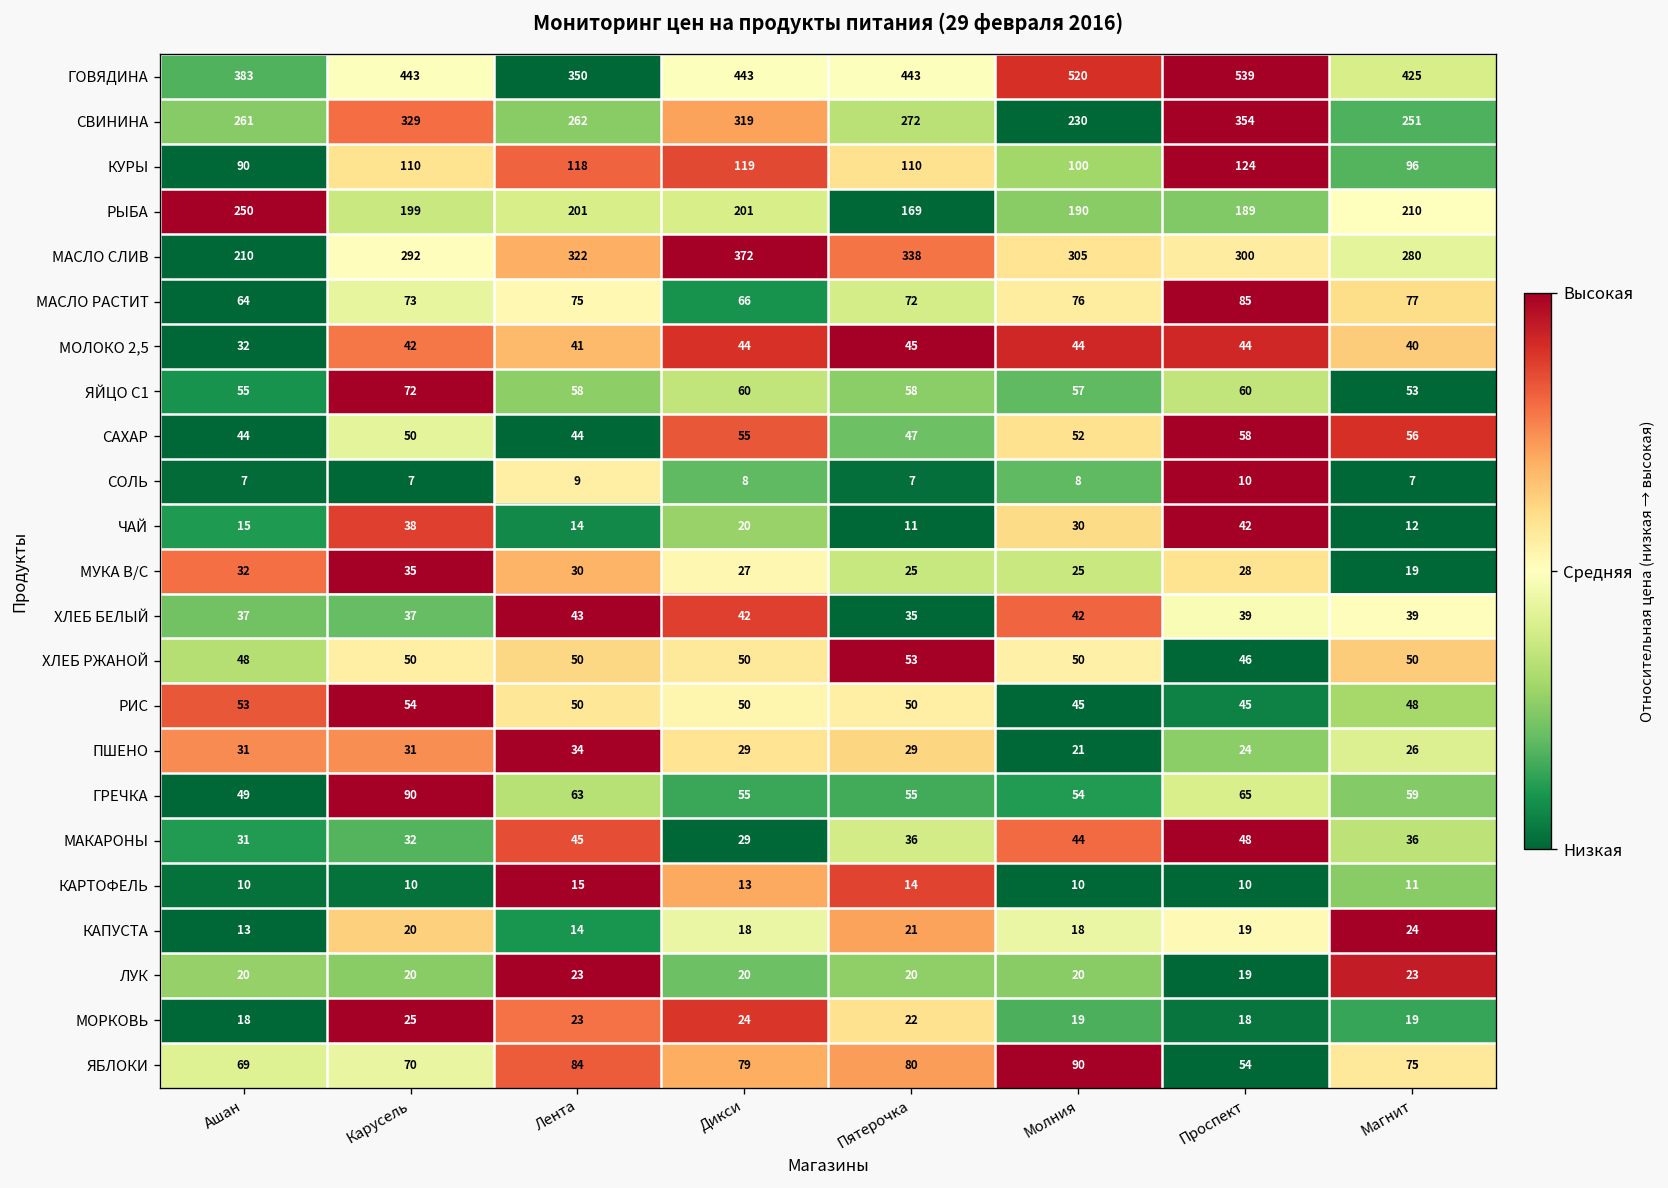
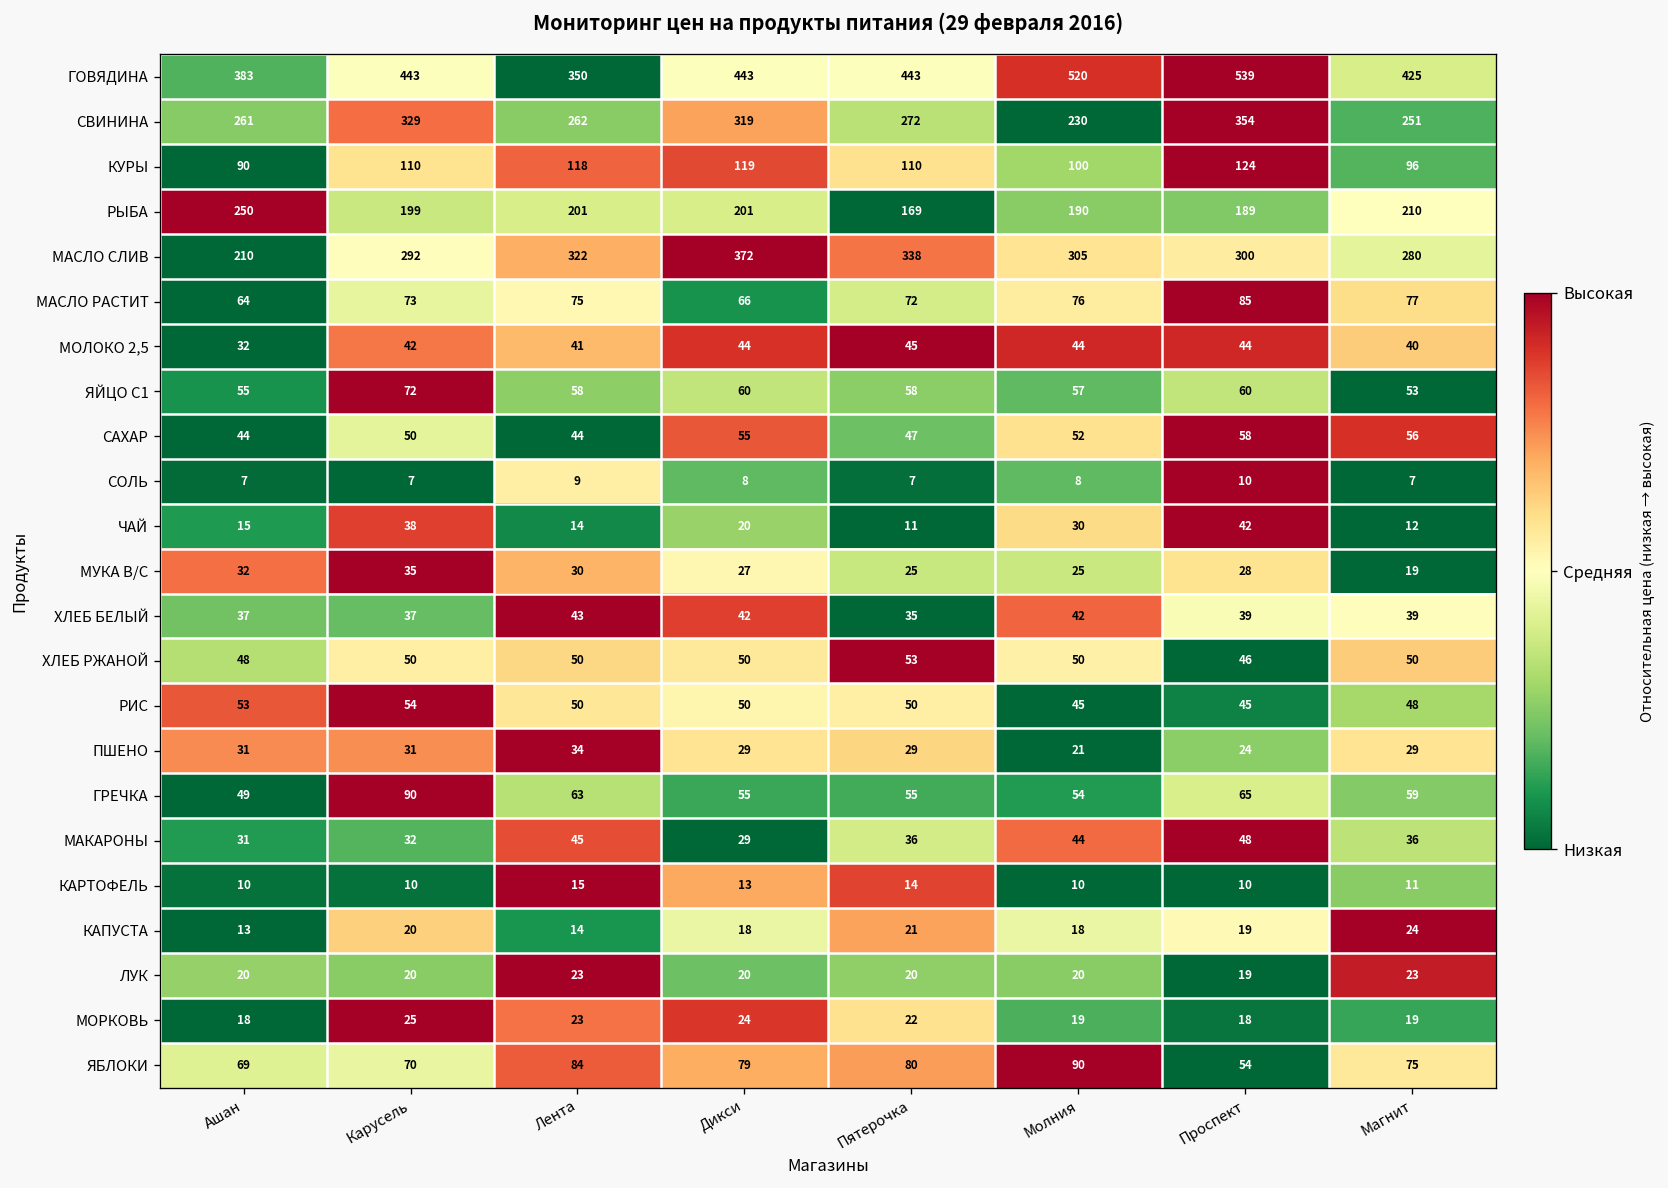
ПШЕНО, Магнит: 26 -> 29
